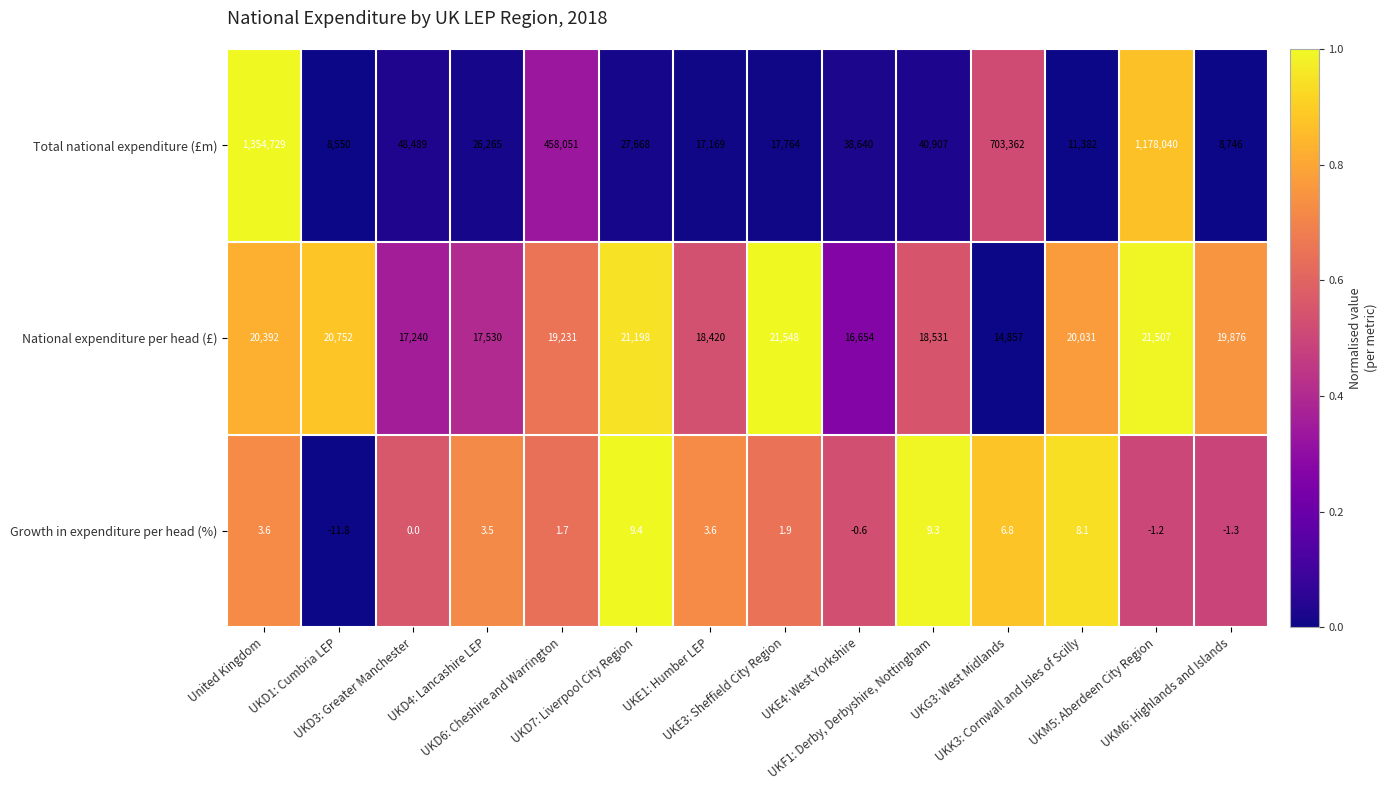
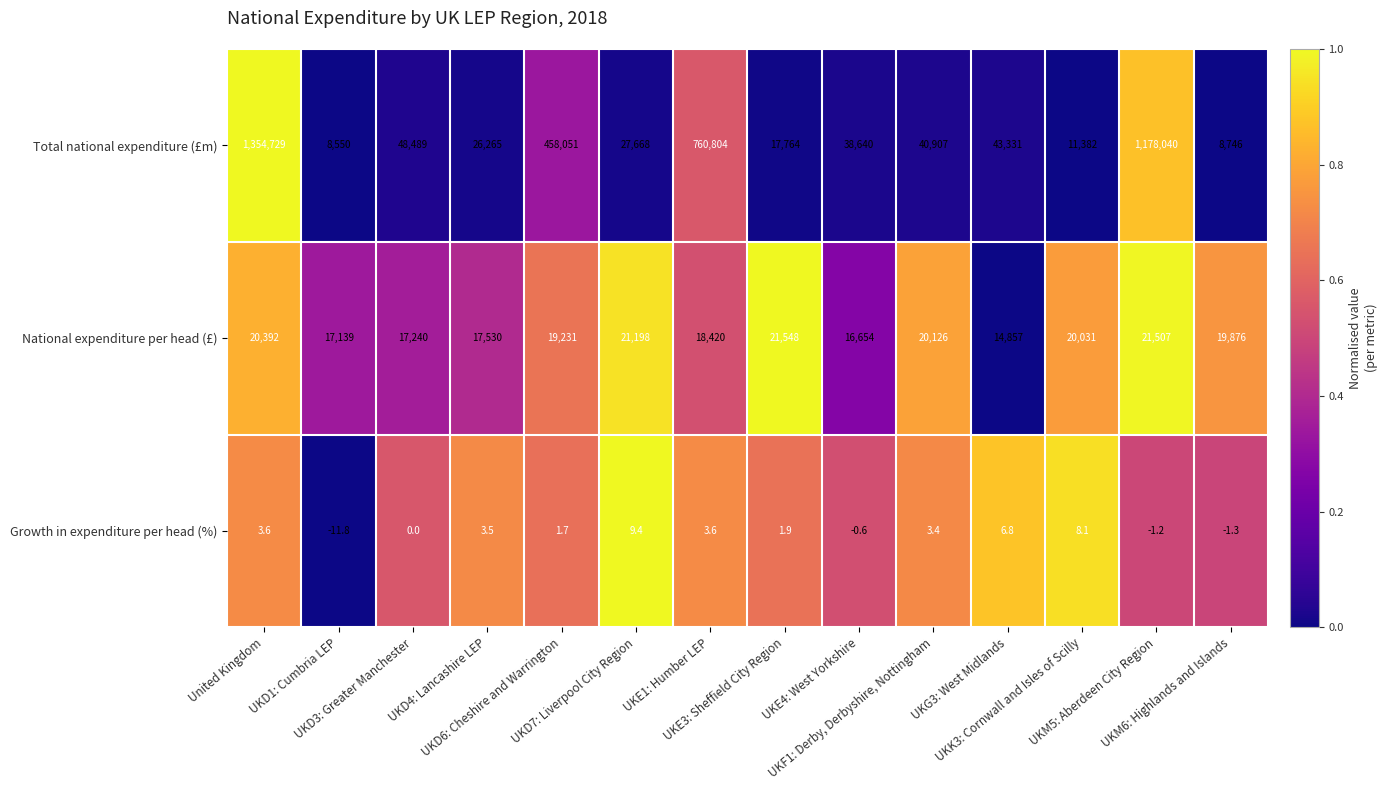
Total national expenditure (£m), UKE1: Humber LEP: 17,169 -> 760,804
Total national expenditure (£m), UKG3: West Midlands: 703,362 -> 43,331
National expenditure per head (£), UKD1: Cumbria LEP: 20,752 -> 17,139
National expenditure per head (£), UKF1: Derby, Derbyshire, Nottingham: 18,531 -> 20,126
Growth in expenditure per head (%), UKF1: Derby, Derbyshire, Nottingham: 9.3 -> 3.4
